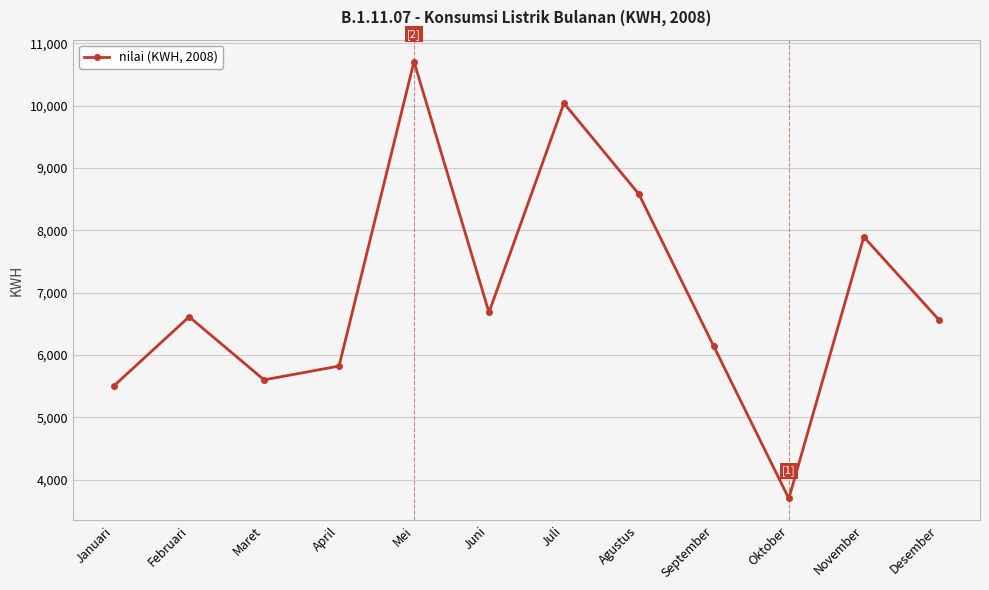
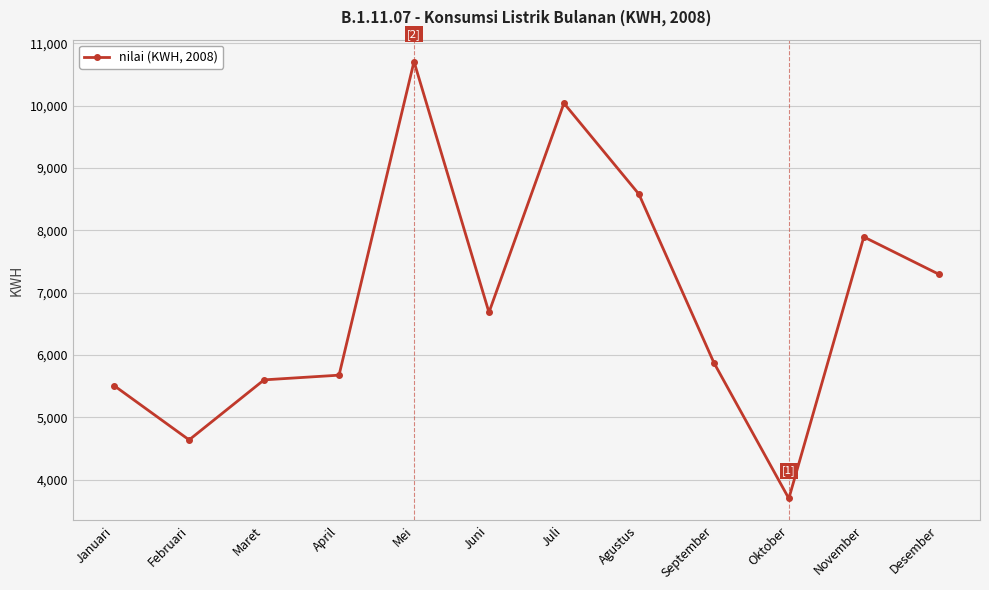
Februari: 6,600 -> 4,600
April: 5,800 -> 5,700
September: 6,100 -> 5,900
Desember: 6,600 -> 7,300
